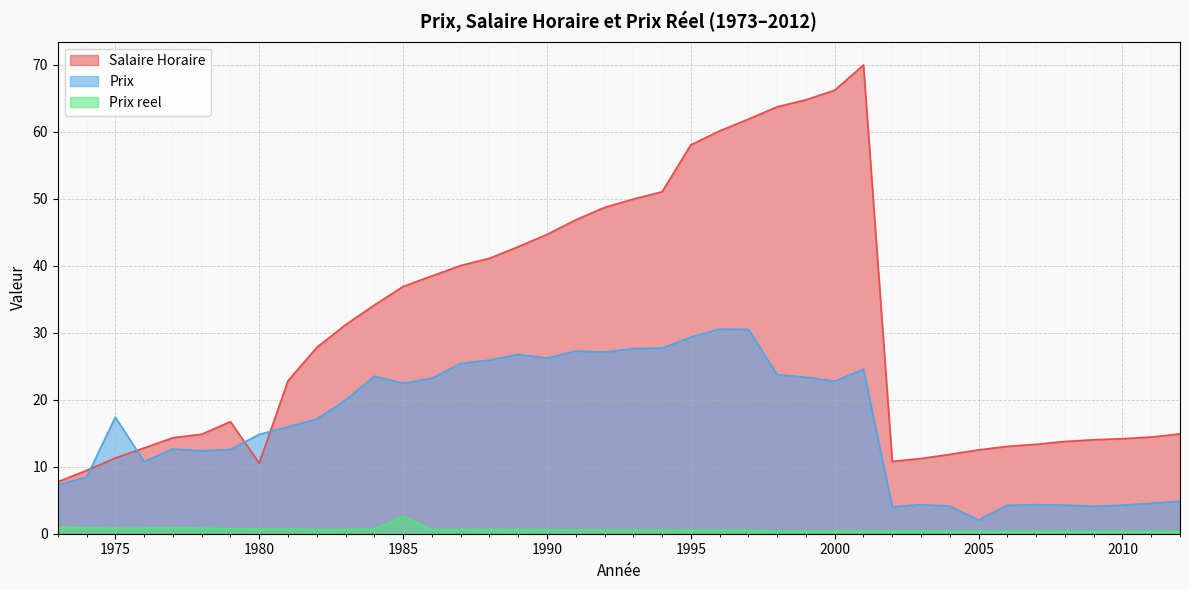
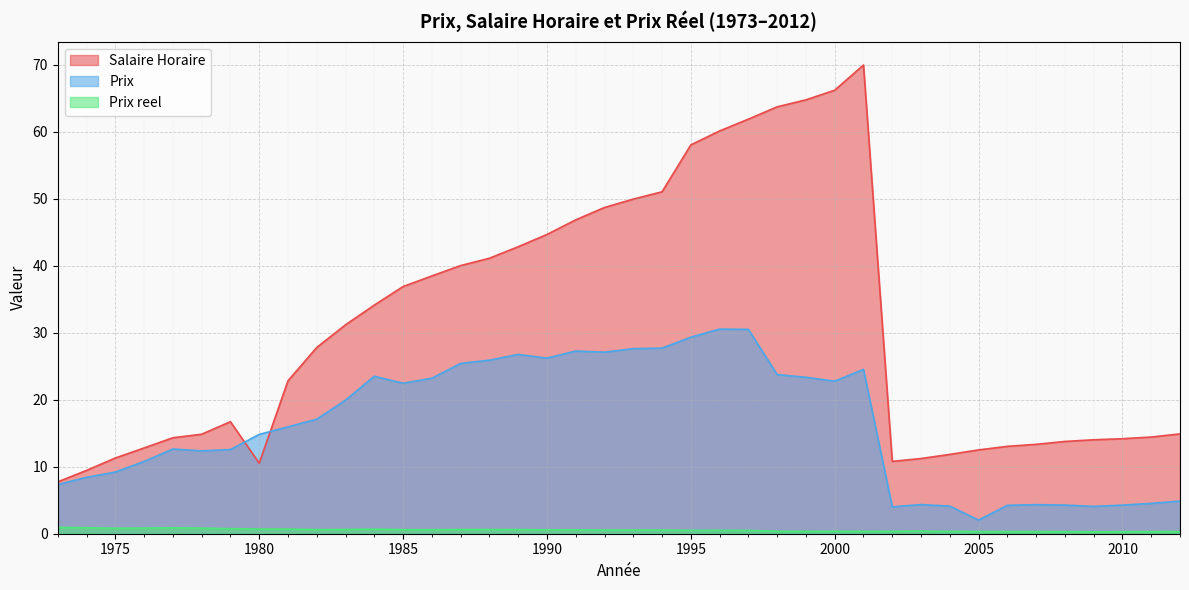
Prix, 1975: 17 -> 9
Prix reel, 1985: 3 -> 1
